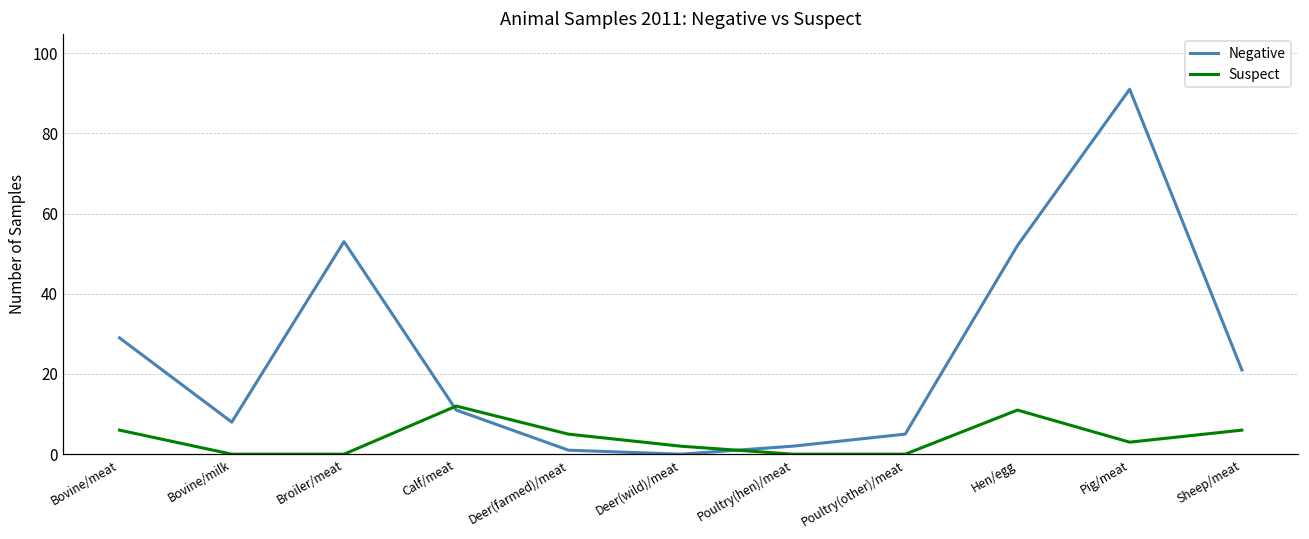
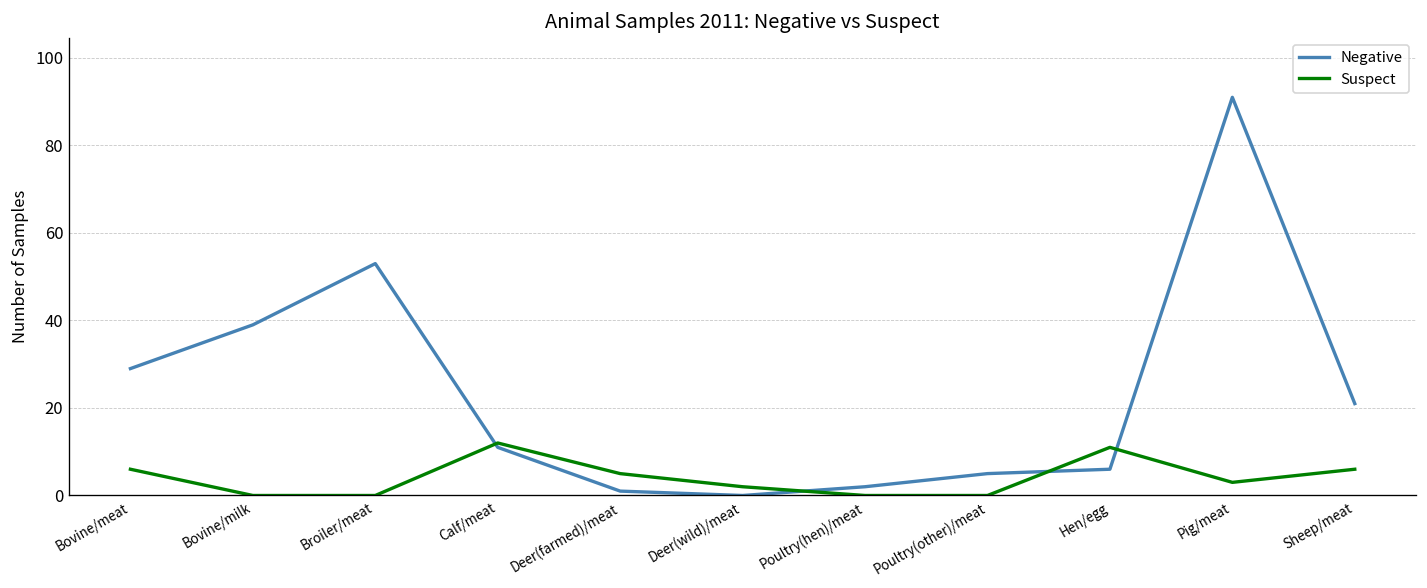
Negative, Bovine/milk: 8 -> 39
Negative, Hen/egg: 52 -> 6
